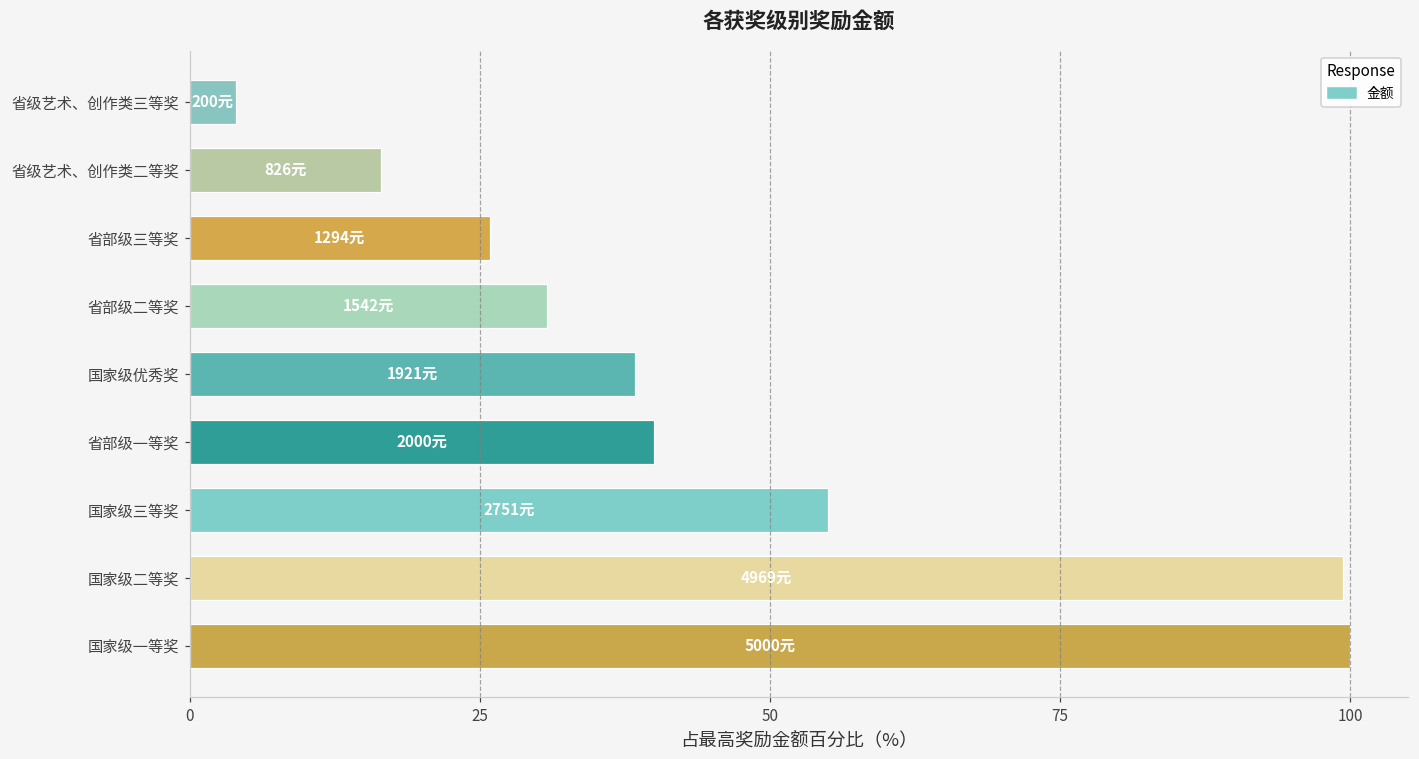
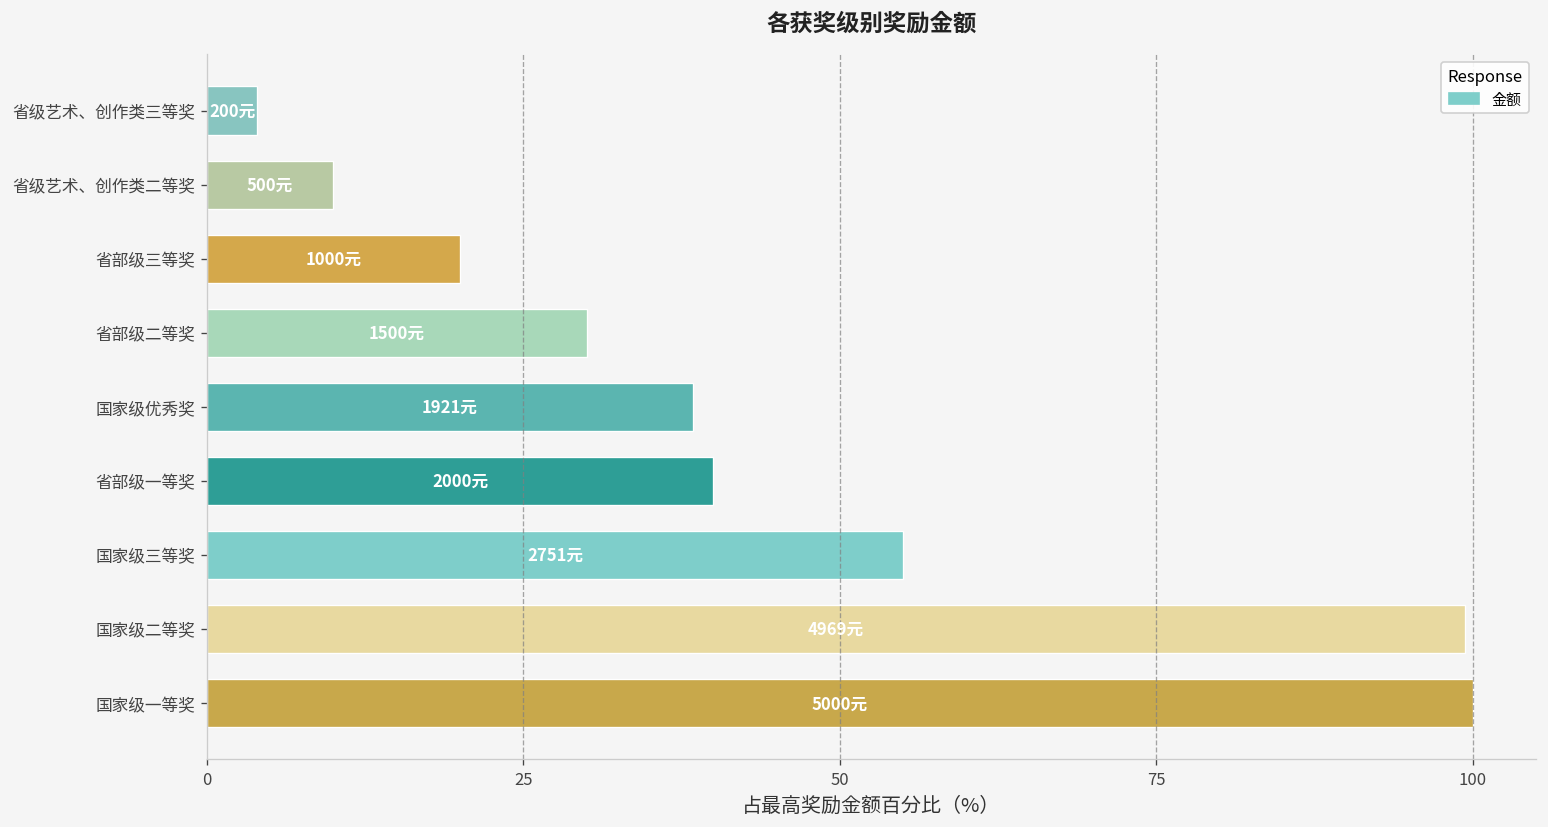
省级艺术、创作类二等奖: 826元 -> 500元
省部级三等奖: 1294元 -> 1000元
省部级二等奖: 1542元 -> 1500元
